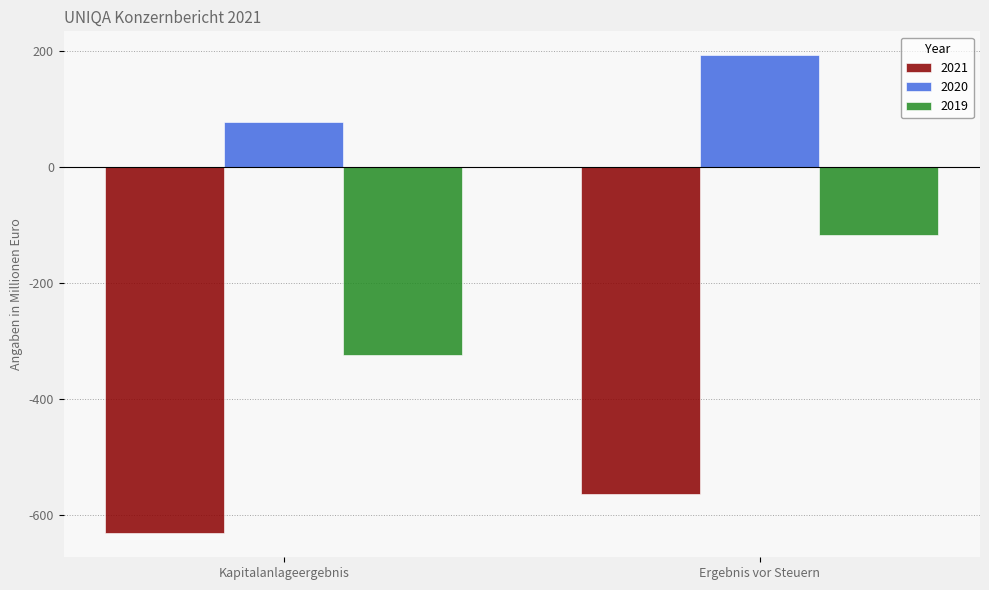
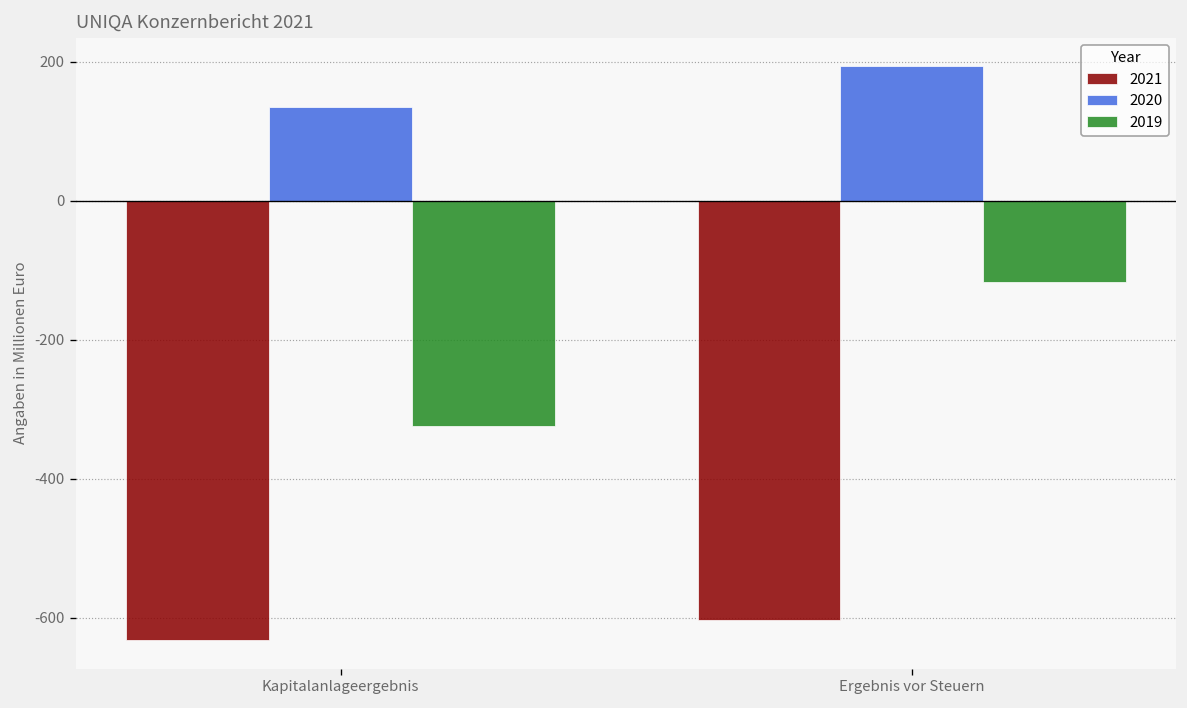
2020, Kapitalanlageergebnis: 80 -> 140
2021, Ergebnis vor Steuern: -560 -> -600
